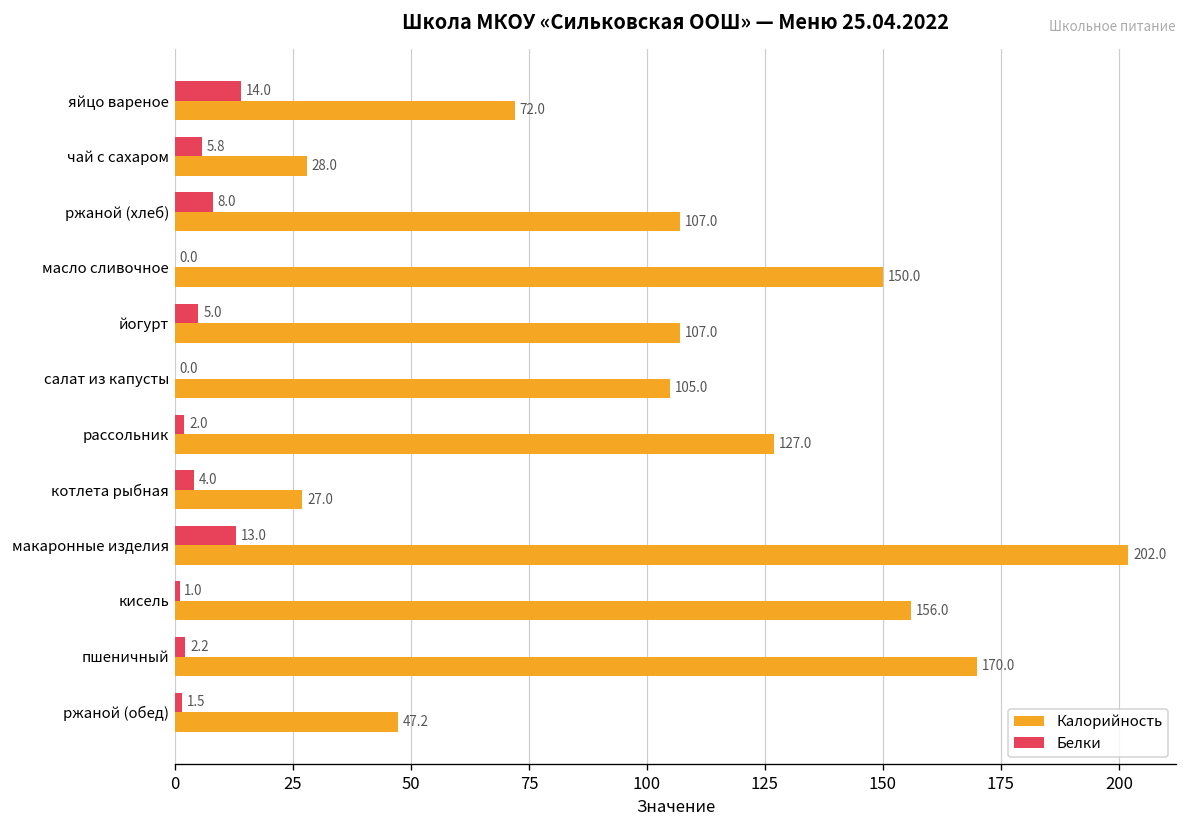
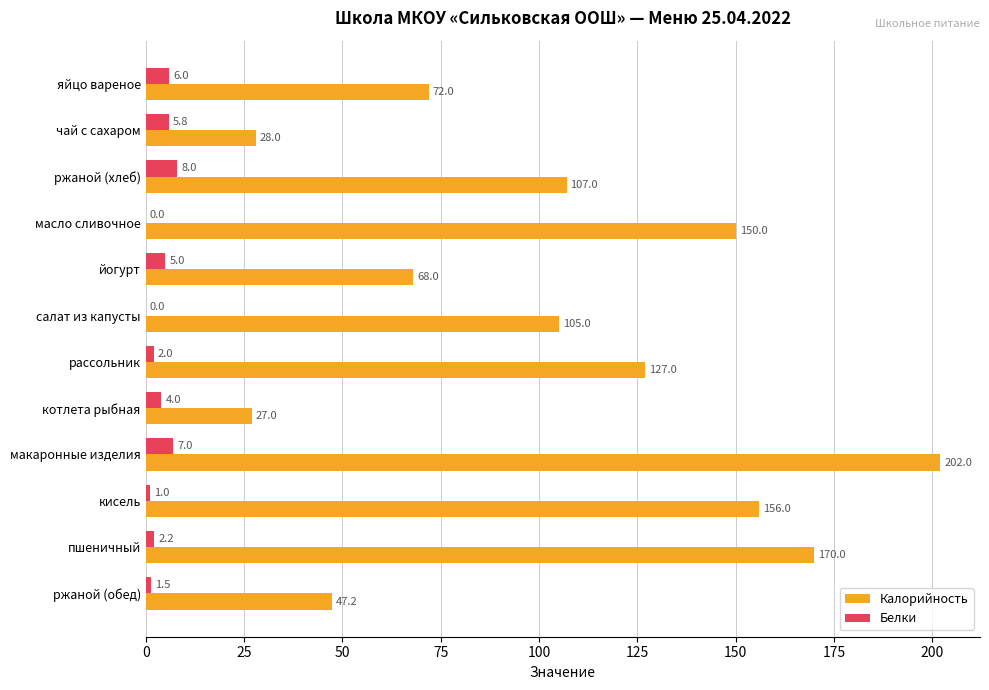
Белки, яйцо вареное: 14.0 -> 6.0
Калорийность, йогурт: 107.0 -> 68.0
Белки, макаронные изделия: 13.0 -> 7.0
